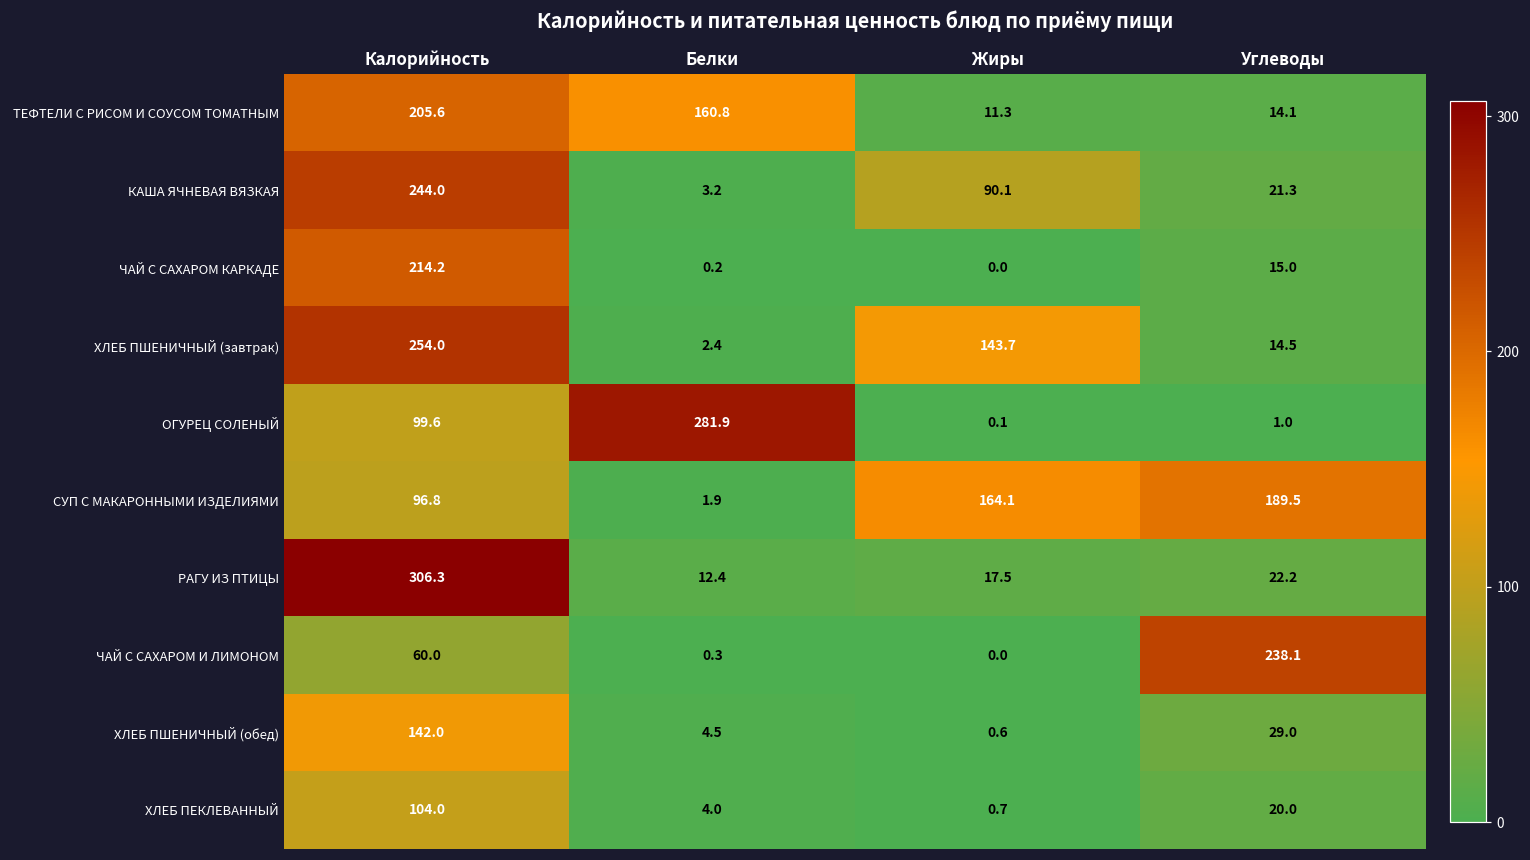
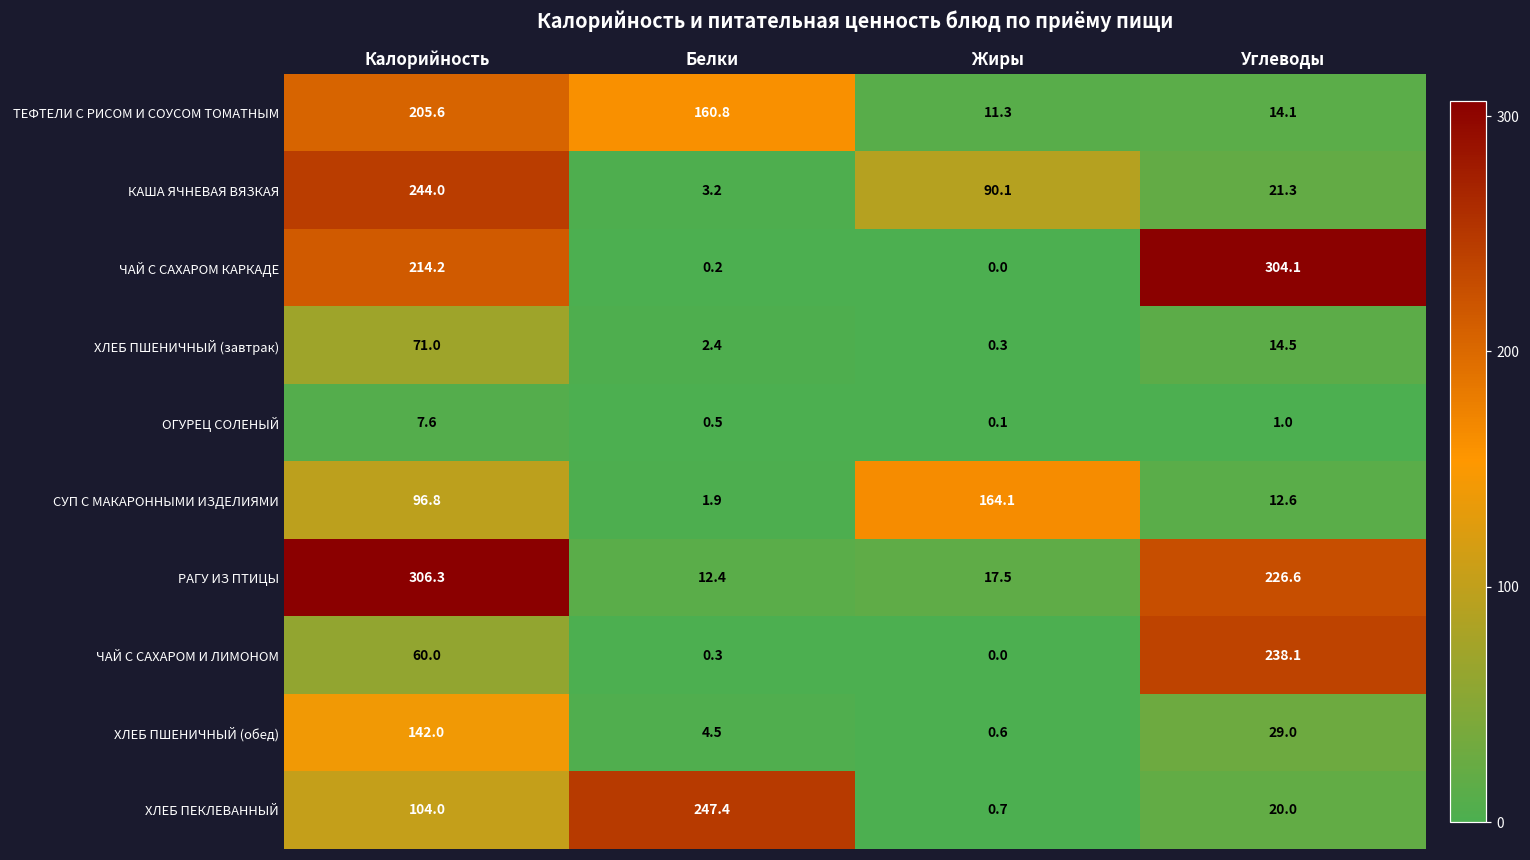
ЧАЙ С САХАРОМ КАРКАДЕ, Углеводы: 15.0 -> 304.1
ХЛЕБ ПШЕНИЧНЫЙ (завтрак), Калорийность: 254.0 -> 71.0
ХЛЕБ ПШЕНИЧНЫЙ (завтрак), Жиры: 143.7 -> 0.3
ОГУРЕЦ СОЛЕНЫЙ, Калорийность: 99.6 -> 7.6
ОГУРЕЦ СОЛЕНЫЙ, Белки: 281.9 -> 0.5
СУП С МАКАРОННЫМИ ИЗДЕЛИЯМИ, Углеводы: 189.5 -> 12.6
РАГУ ИЗ ПТИЦЫ, Углеводы: 22.2 -> 226.6
ХЛЕБ ПЕКЛЕВАННЫЙ, Белки: 4.0 -> 247.4
